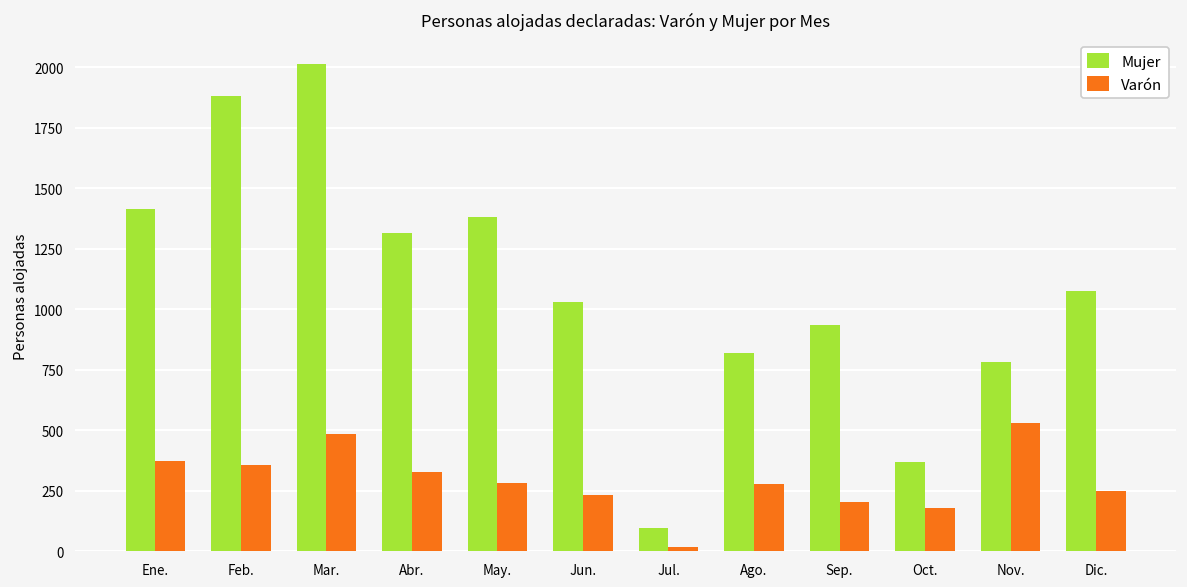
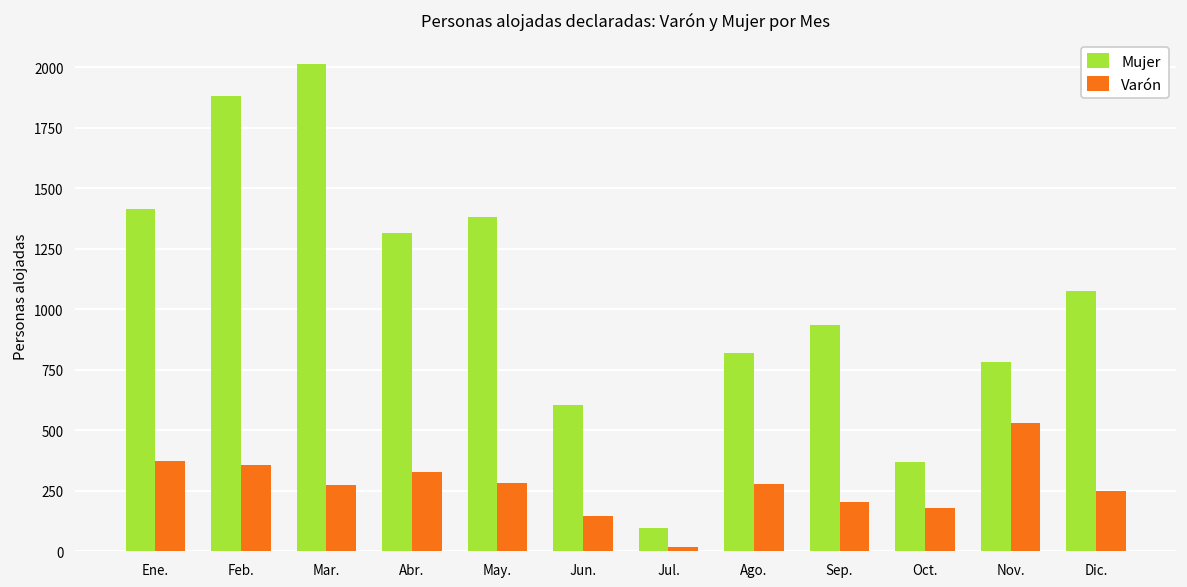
Varón, Mar.: 480 -> 280
Mujer, Jun.: 1030 -> 610
Varón, Jun.: 230 -> 150
